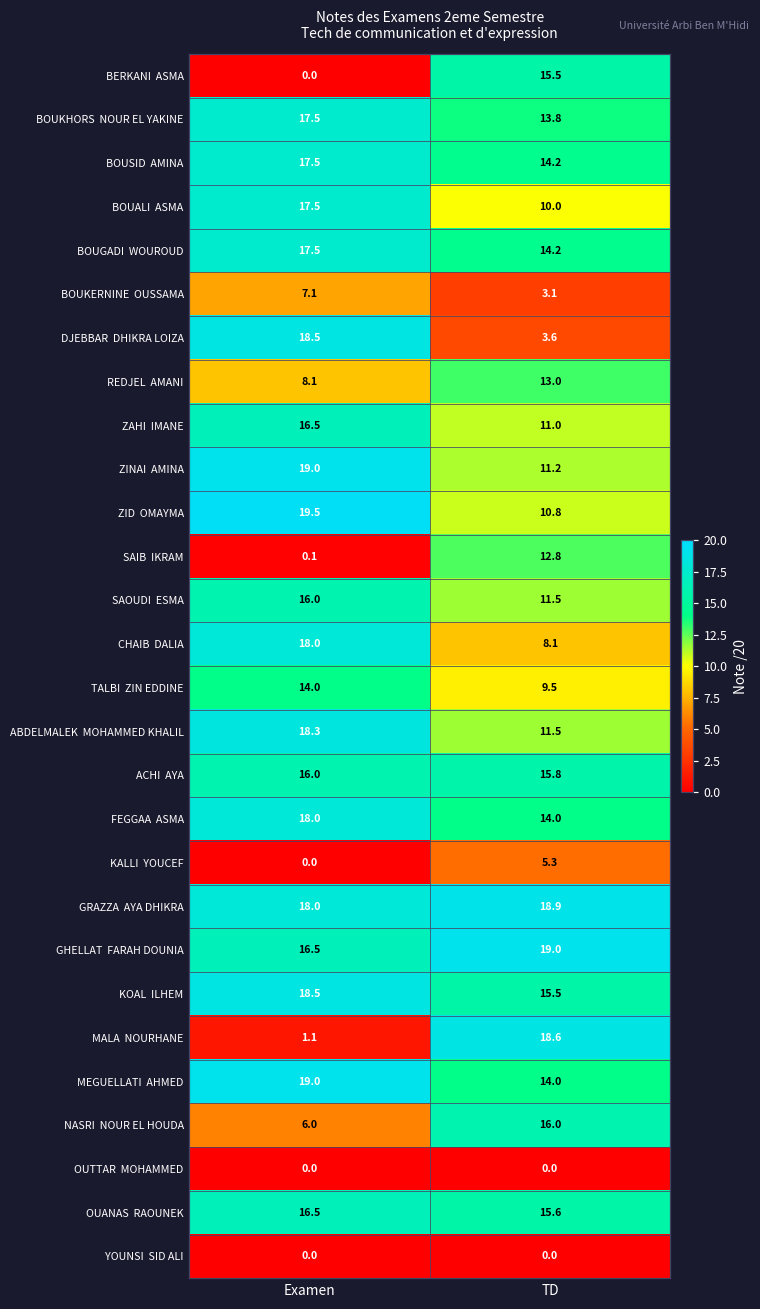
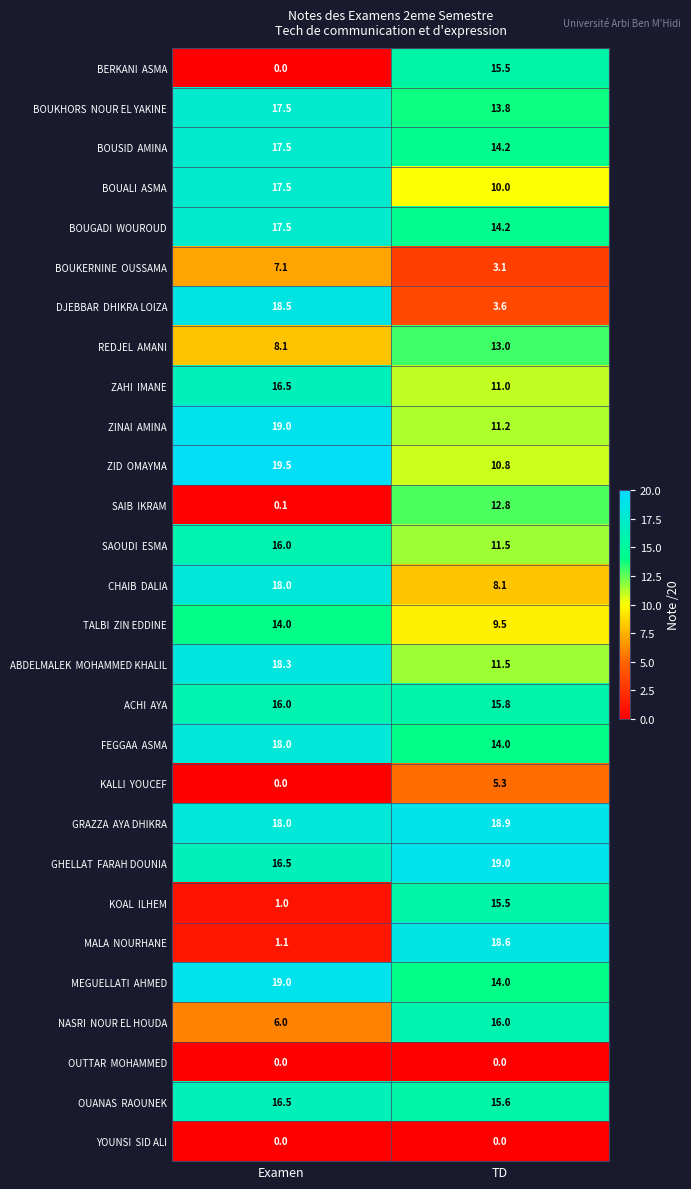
KOAL ILHEM, Examen: 18.5 -> 1.0
